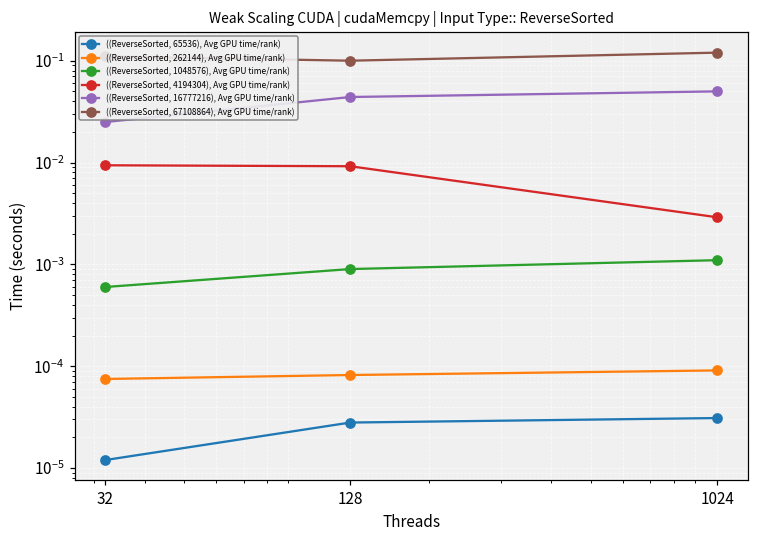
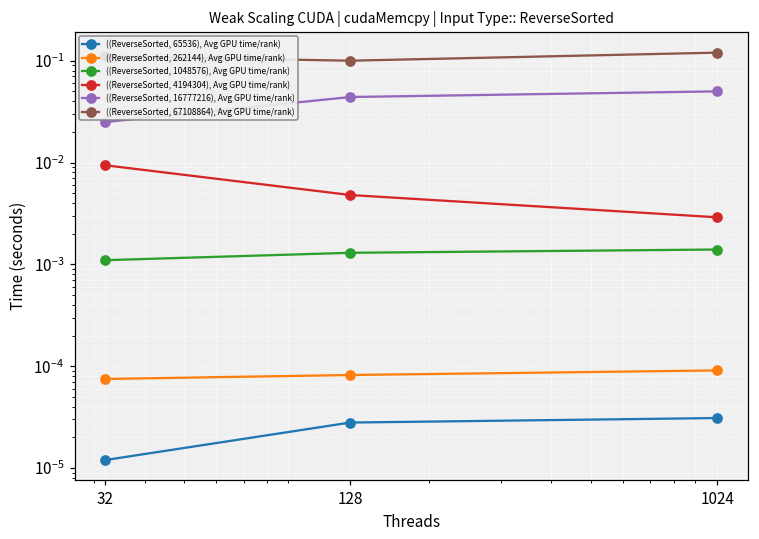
((ReverseSorted, 1048576), Avg GPU time/rank), 32: 0.0006 -> 0.0011
((ReverseSorted, 1048576), Avg GPU time/rank), 128: 0.0009 -> 0.0013
((ReverseSorted, 4194304), Avg GPU time/rank), 128: 0.009 -> 0.005
((ReverseSorted, 1048576), Avg GPU time/rank), 1024: 0.0011 -> 0.0014
